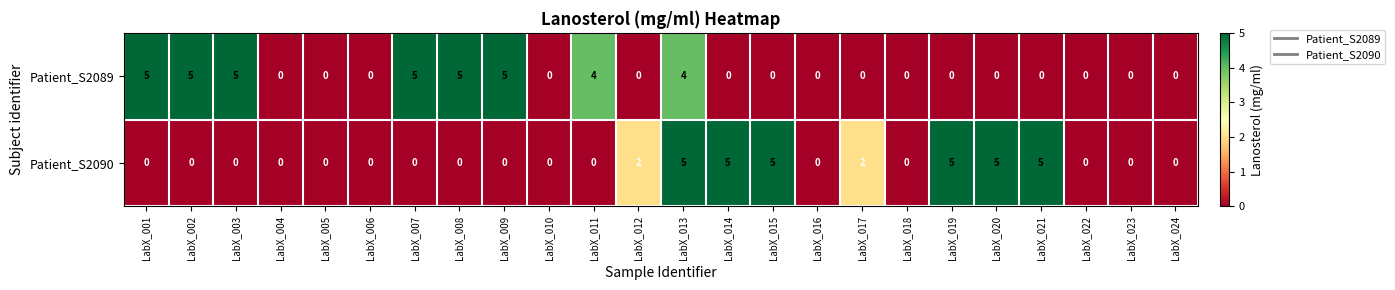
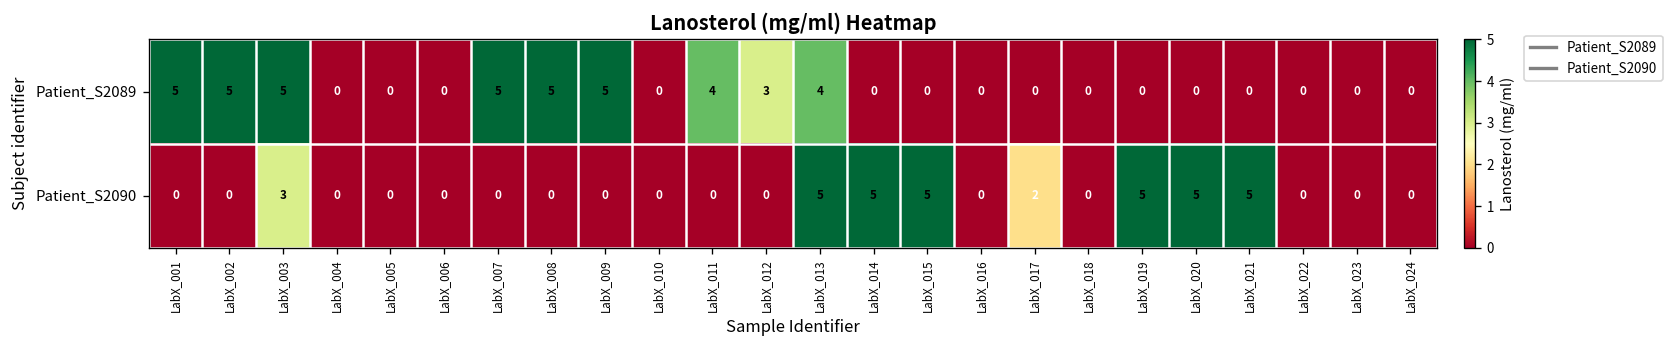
Patient_S2089, LabX_012: 0 -> 3
Patient_S2090, LabX_003: 0 -> 3
Patient_S2090, LabX_012: 2 -> 0
